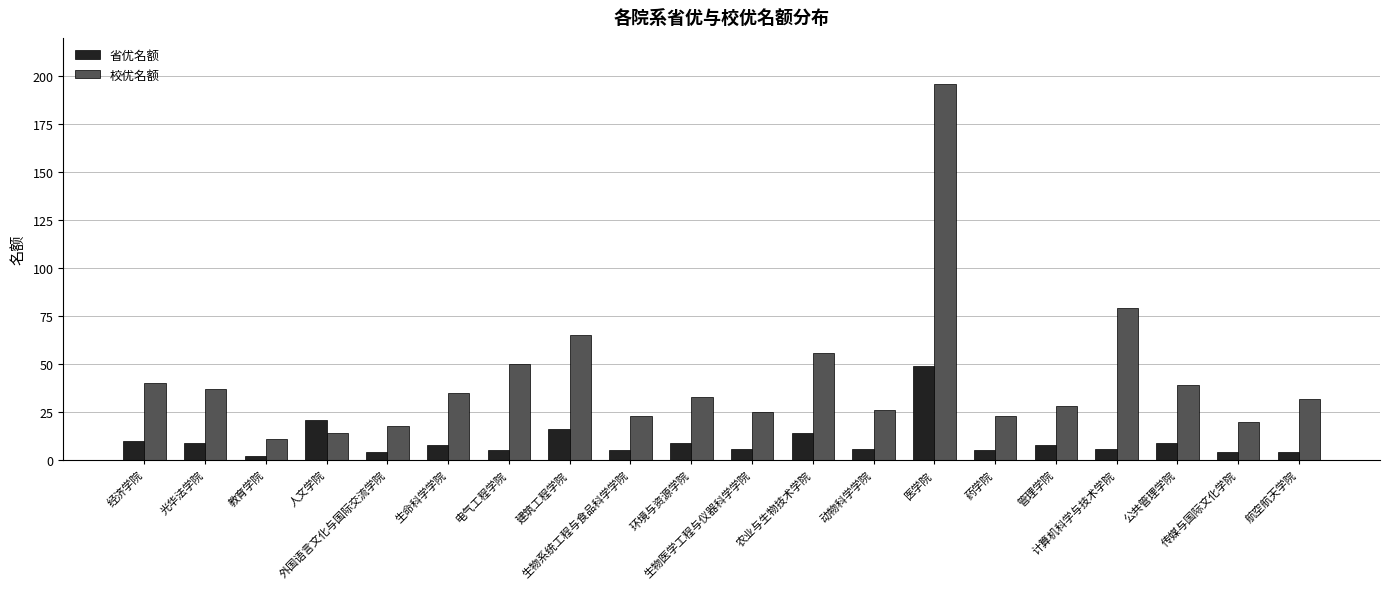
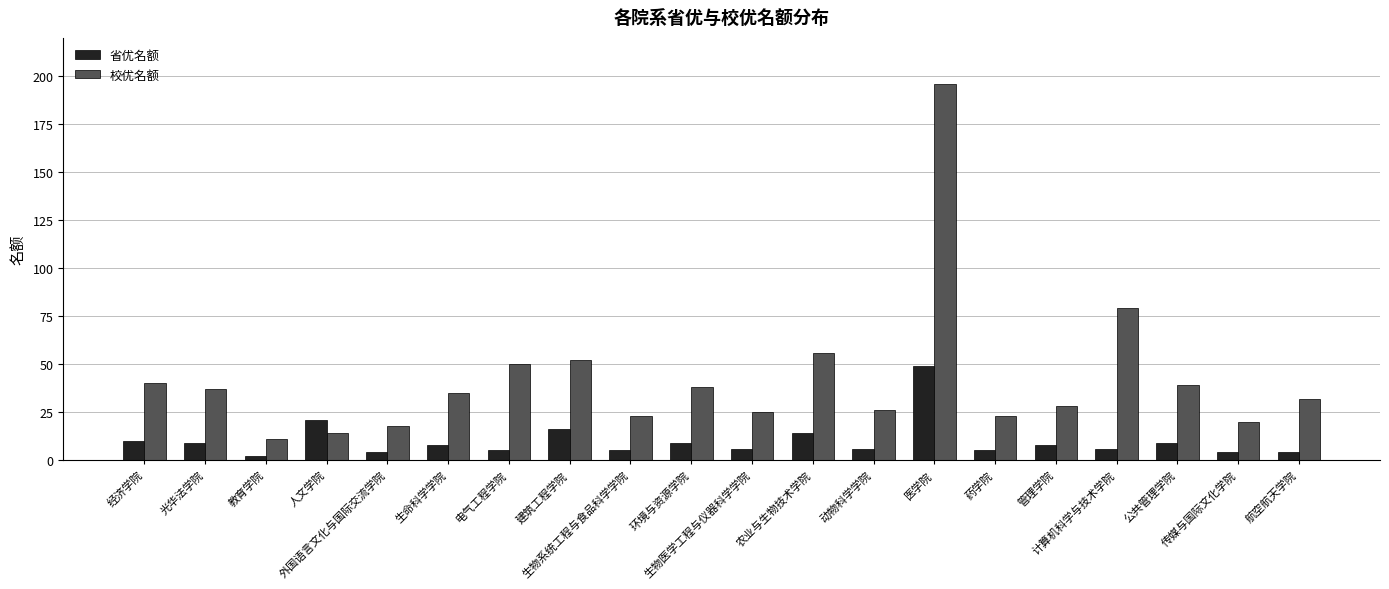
校优名额, 建筑工程学院: 65 -> 52
校优名额, 环境与资源学院: 33 -> 38
